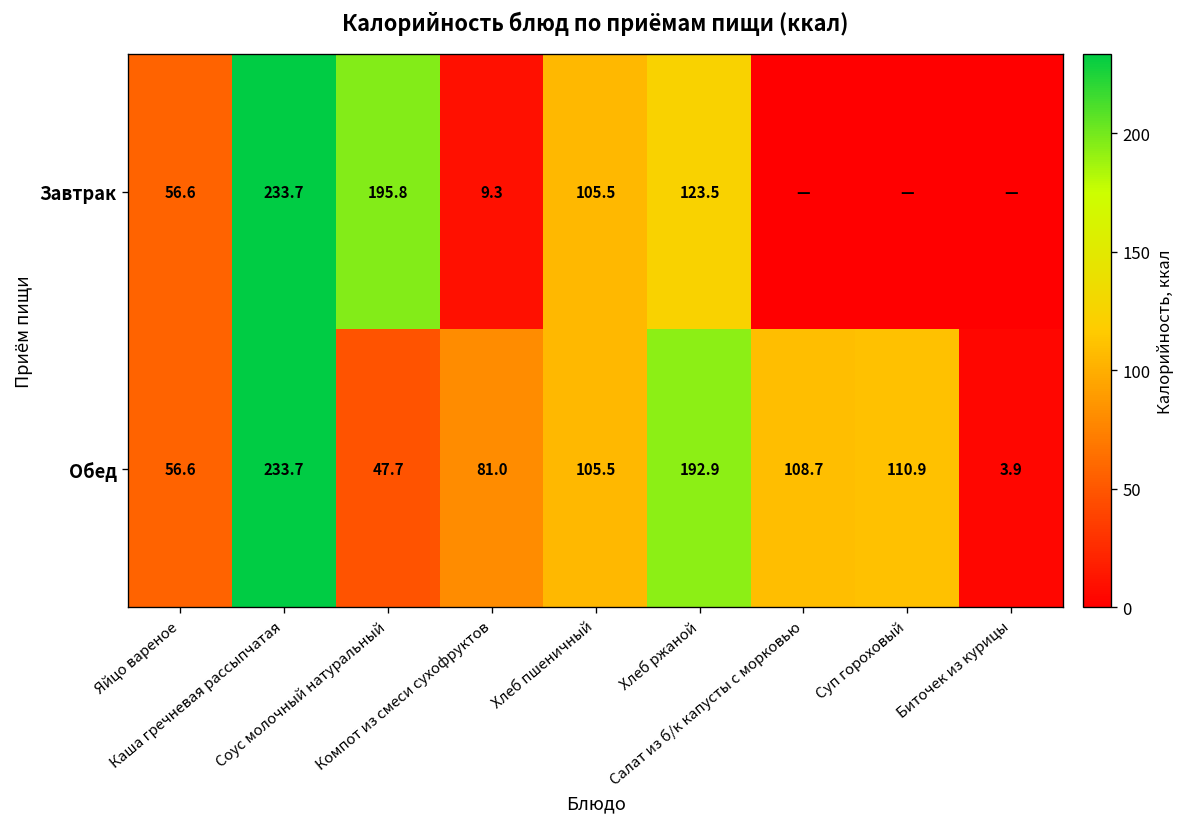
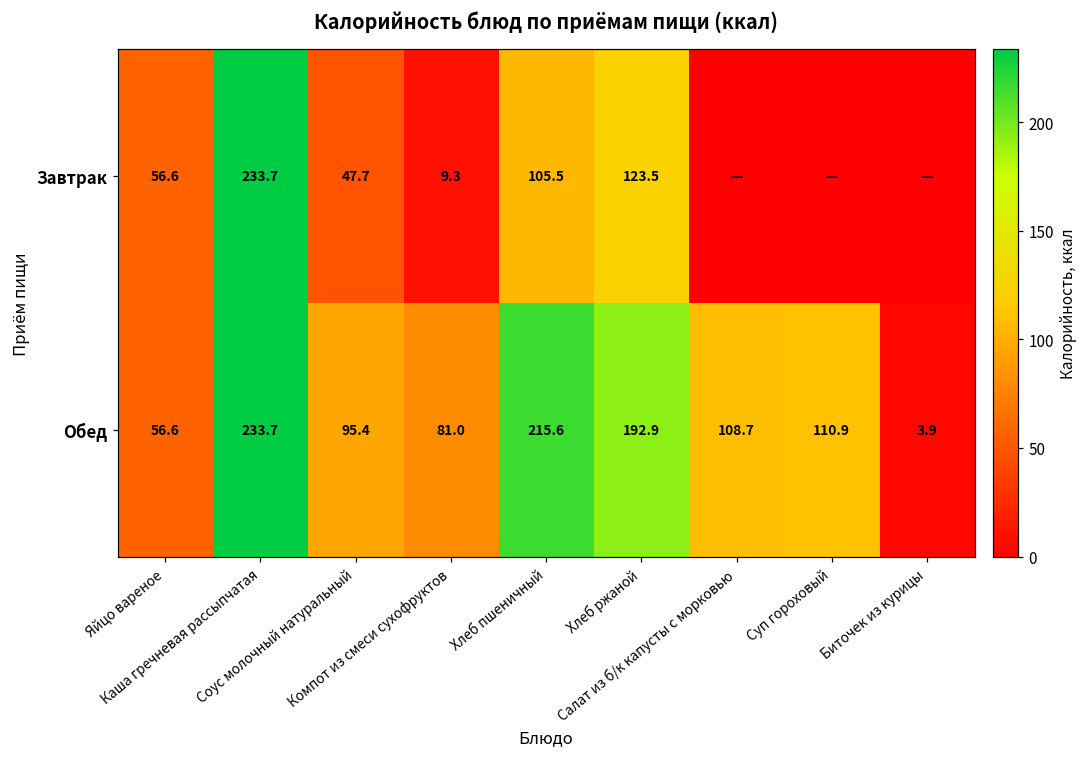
Завтрак, Соус молочный натуральный: 195.8 -> 47.7
Обед, Соус молочный натуральный: 47.7 -> 95.4
Обед, Хлеб пшеничный: 105.5 -> 215.6
